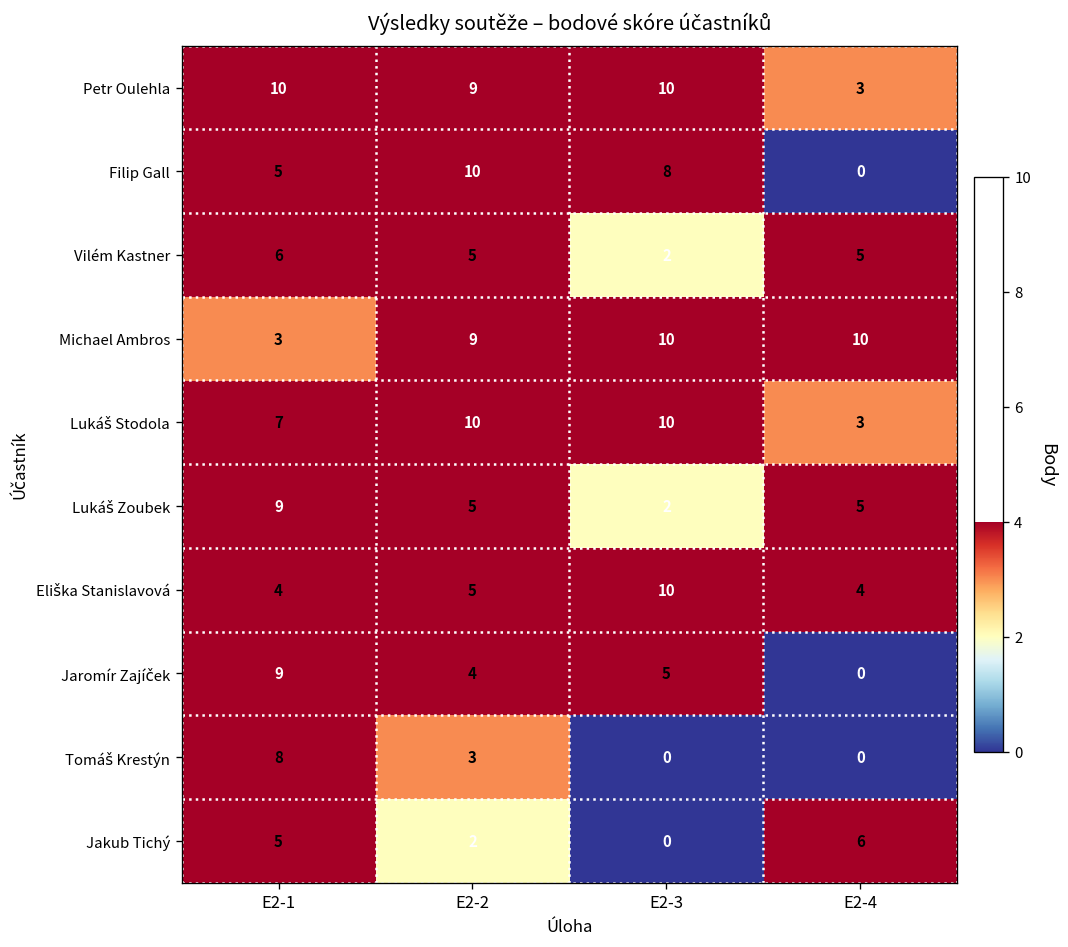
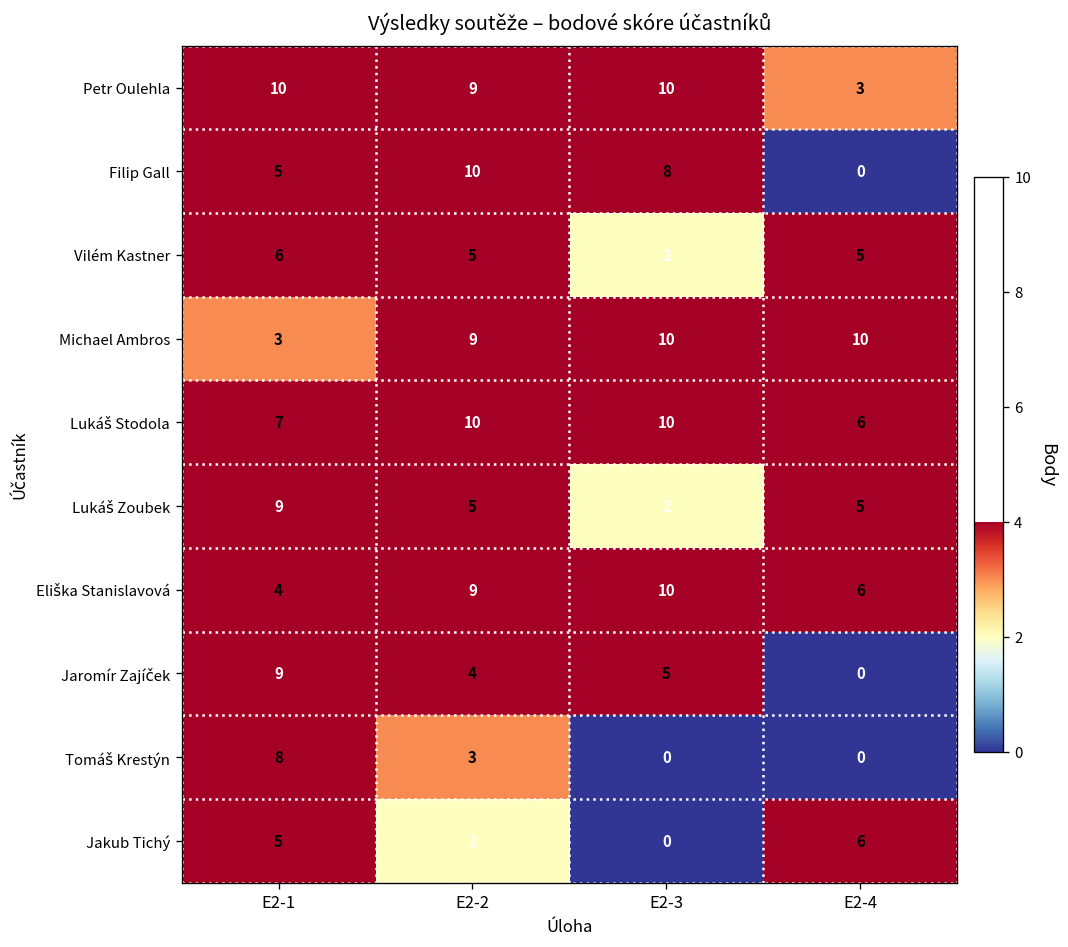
Lukáš Stodola, E2-4: 3 -> 6
Eliška Stanislavová, E2-2: 5 -> 9
Eliška Stanislavová, E2-4: 4 -> 6
